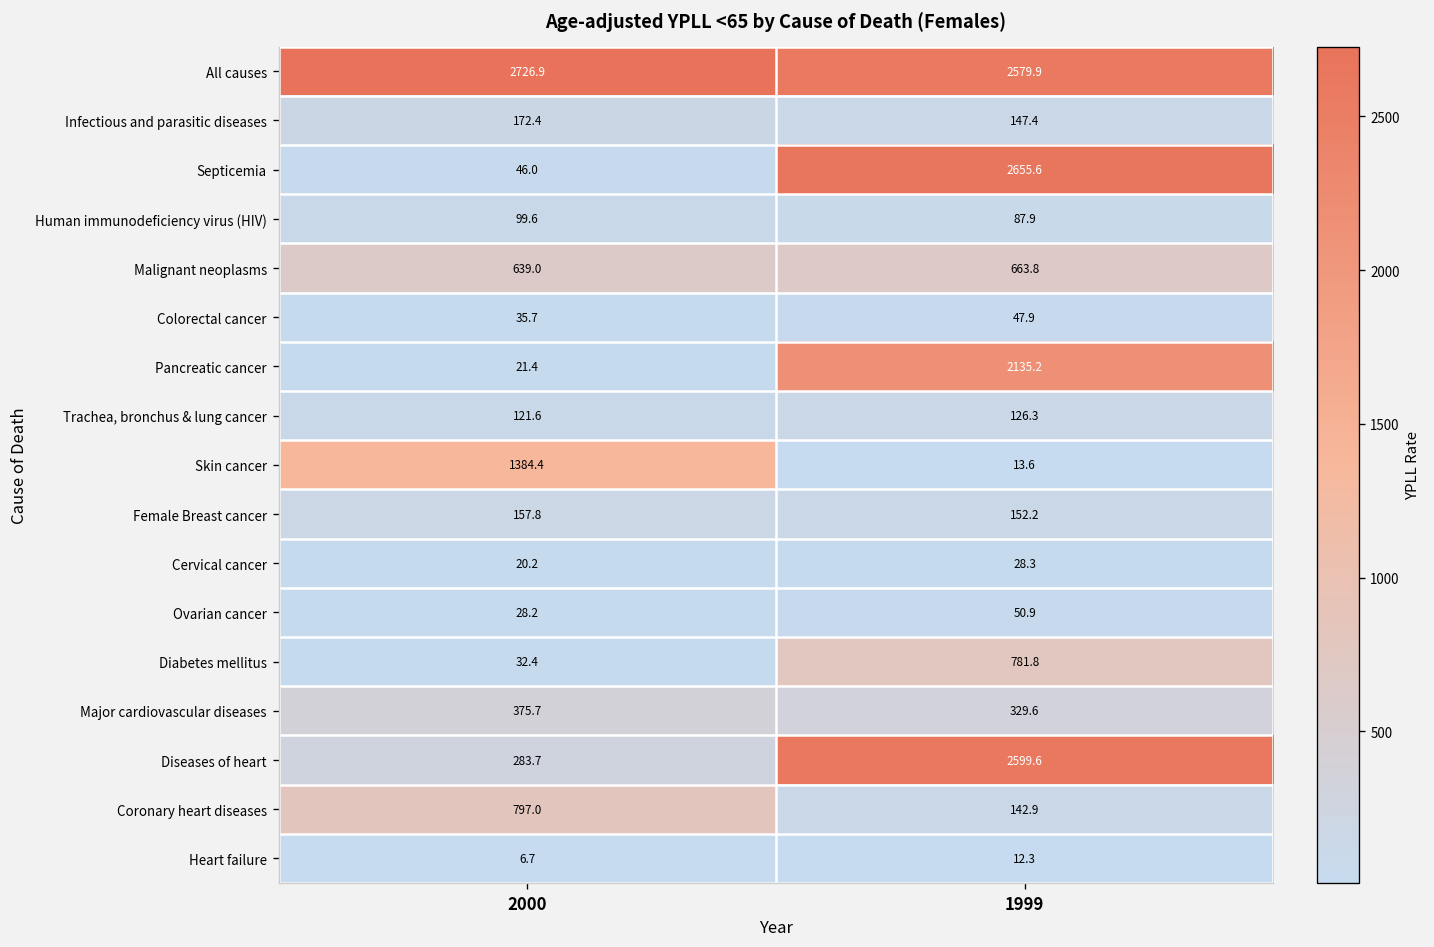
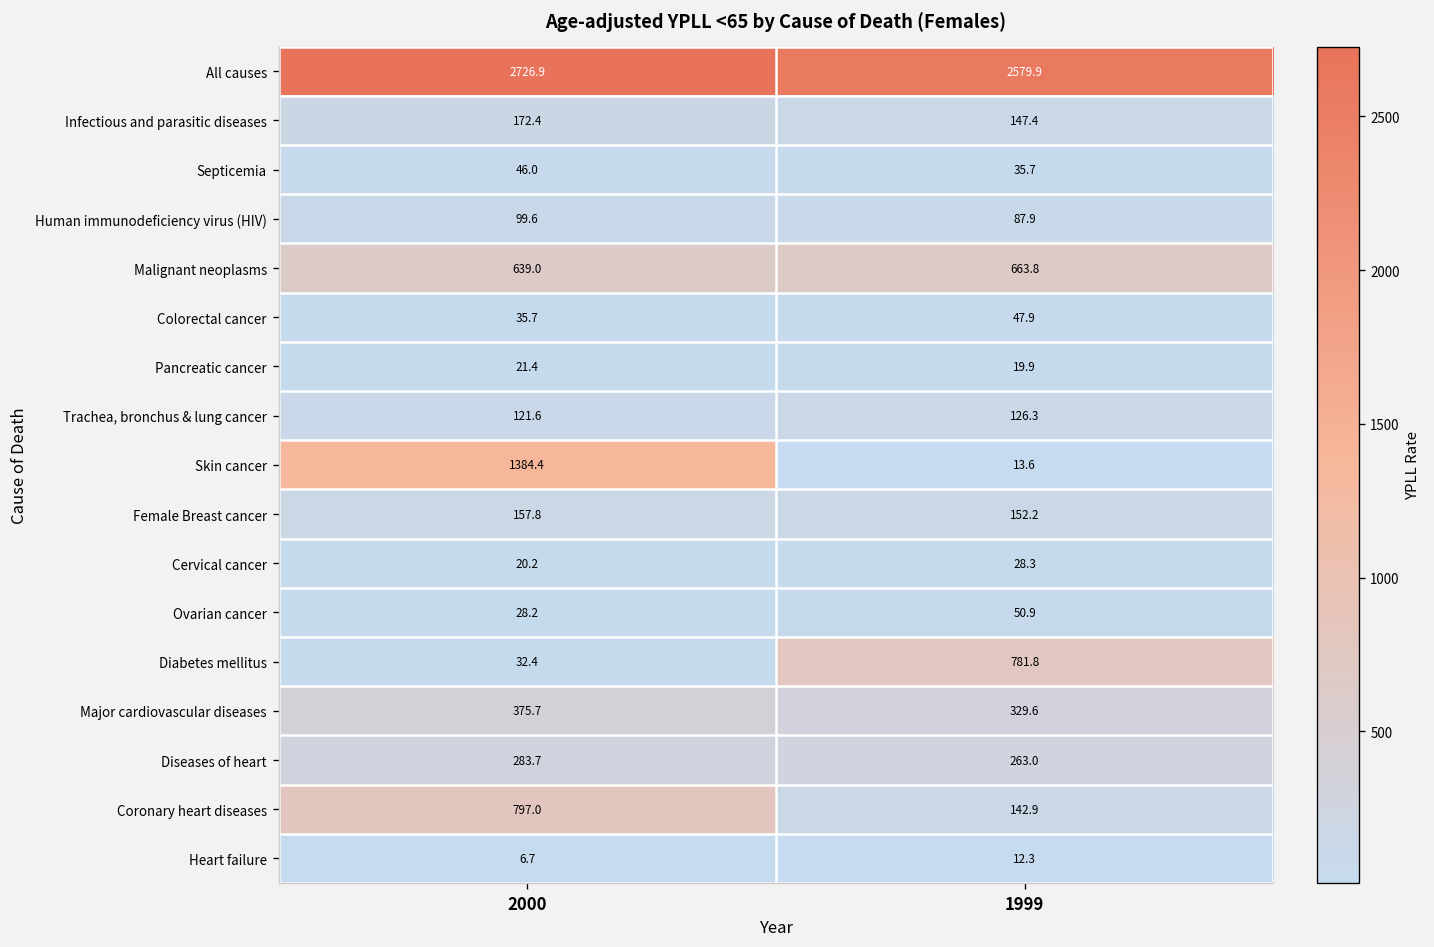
Septicemia, 1999: 2655.6 -> 35.7
Pancreatic cancer, 1999: 2135.2 -> 19.9
Diseases of heart, 1999: 2599.6 -> 263.0
